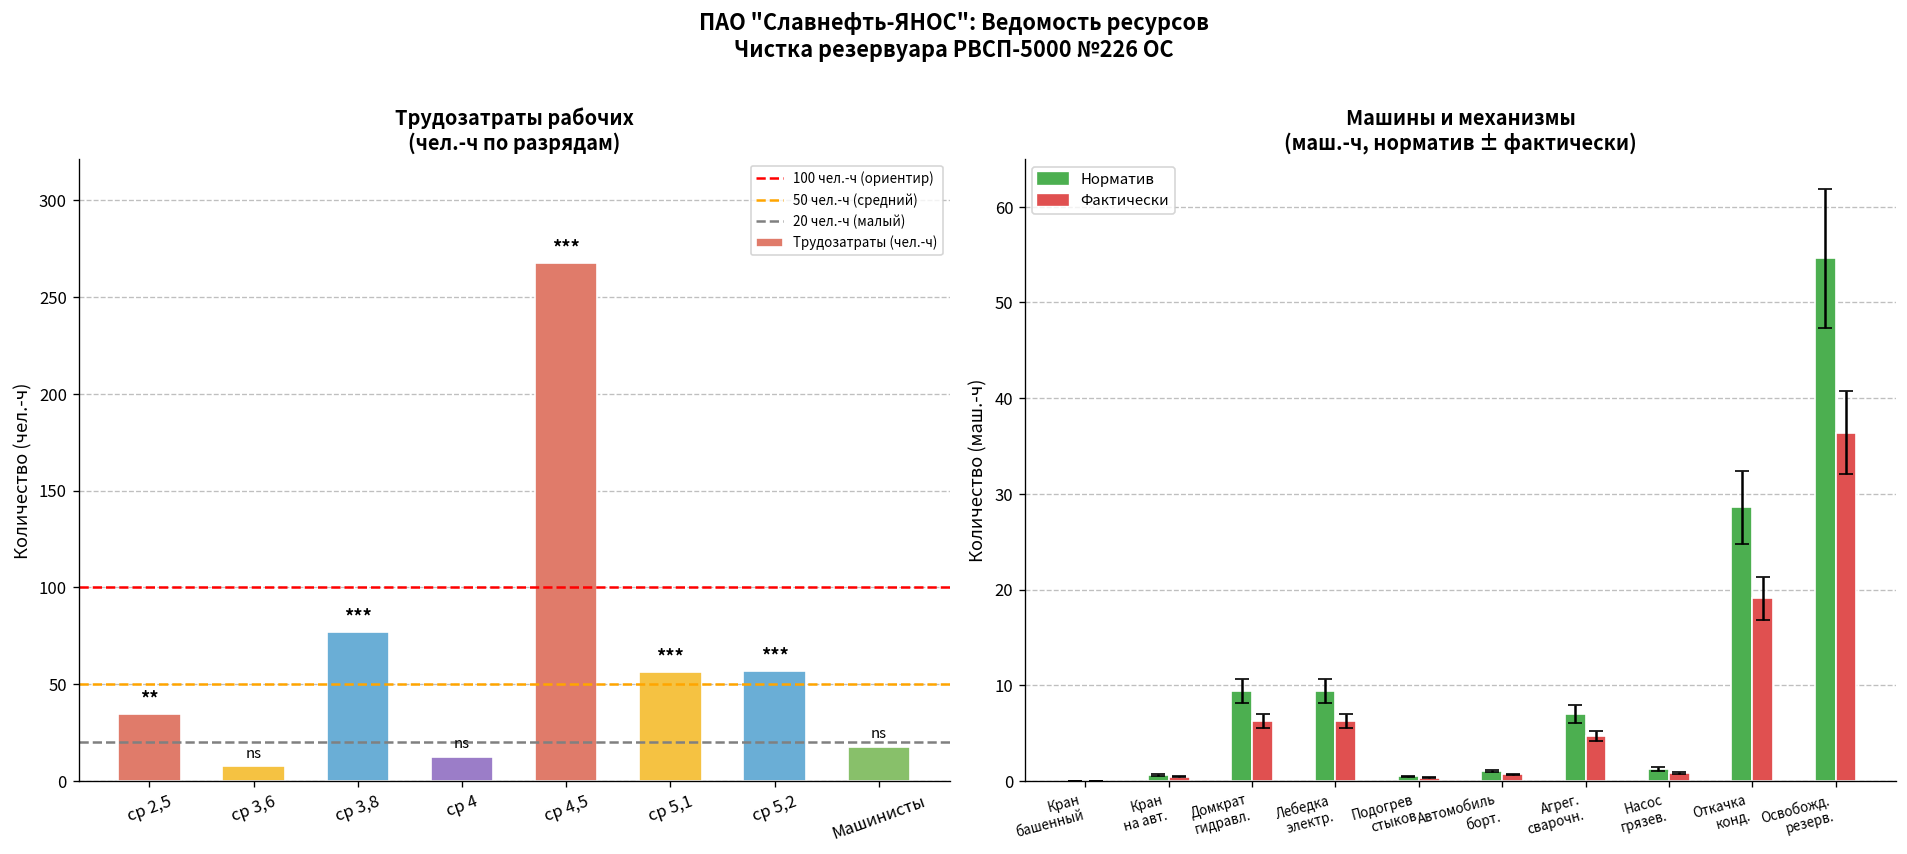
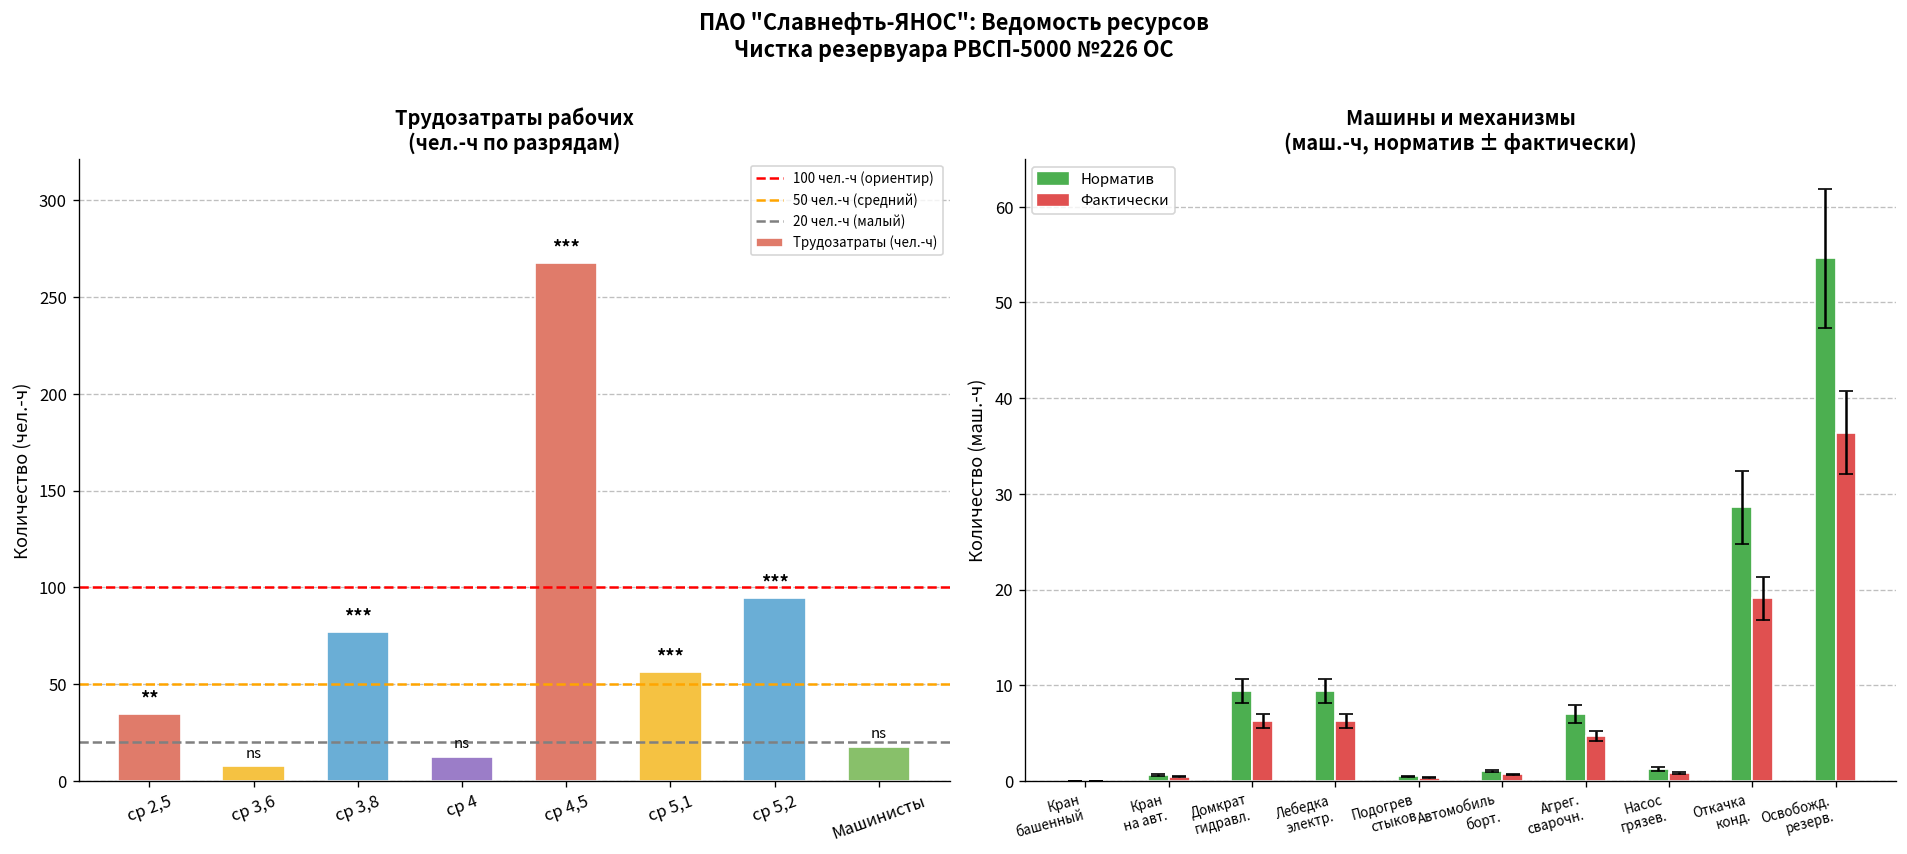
Трудозатраты рабочих (чел.-ч по разрядам), ср 5,2: 57 -> 94
